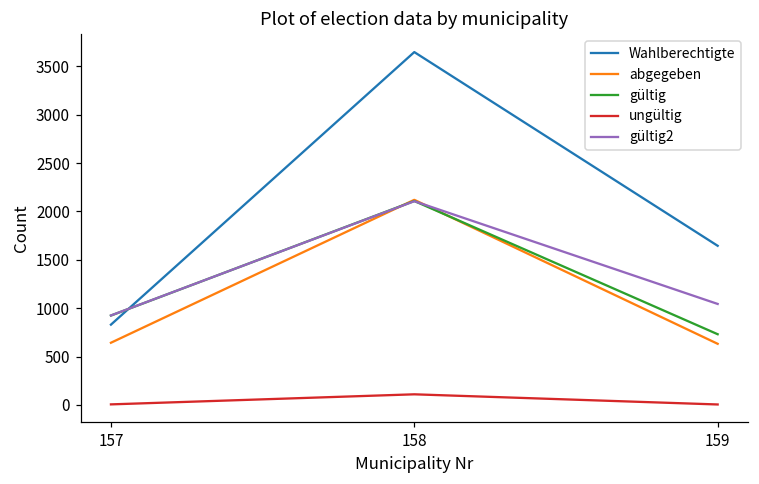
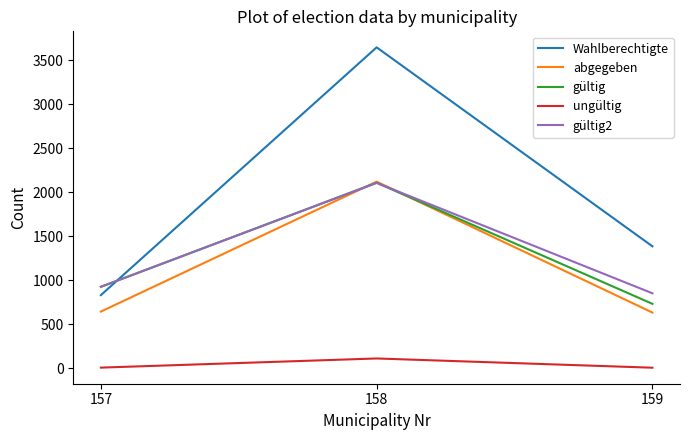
Wahlberechtigte, 159: 1600 -> 1400
gültig2, 159: 1000 -> 900
